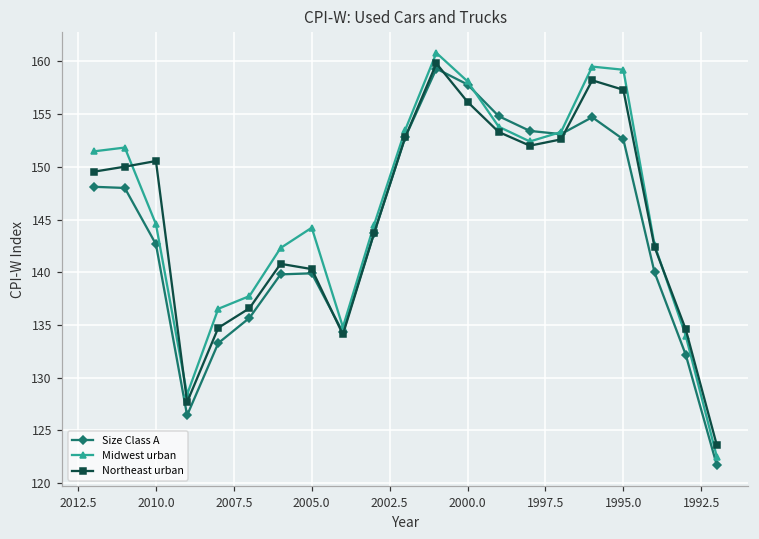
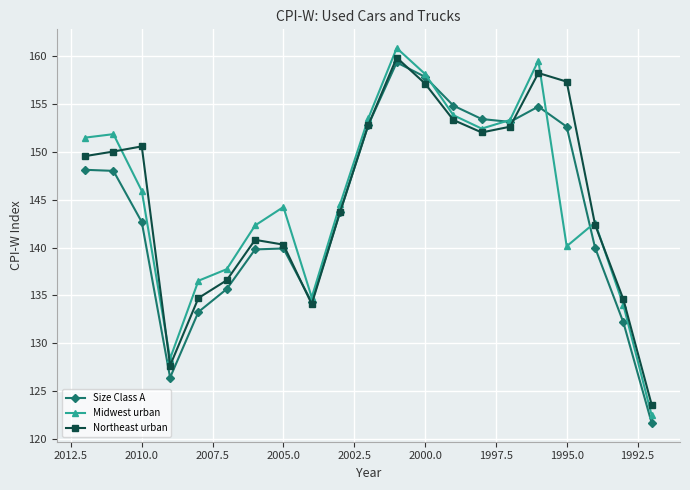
Midwest urban, 2010.0: 145 -> 146
Northeast urban, 2000.0: 156 -> 157
Midwest urban, 1995.0: 159 -> 140
